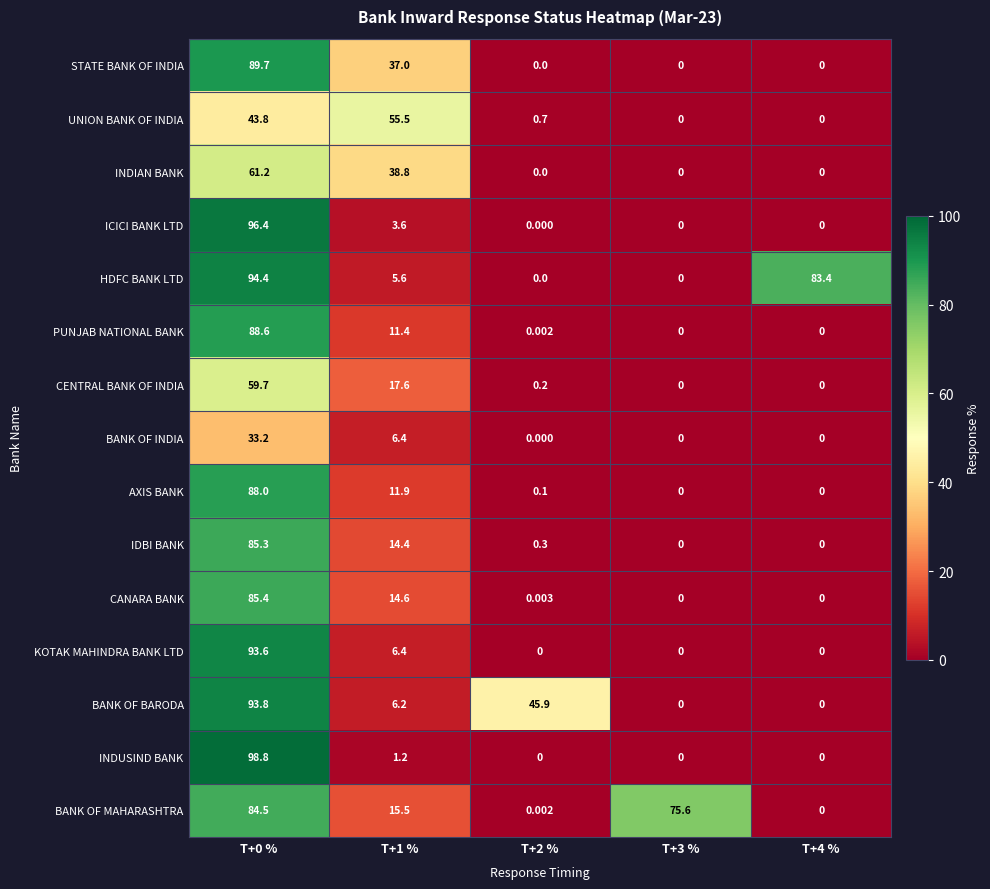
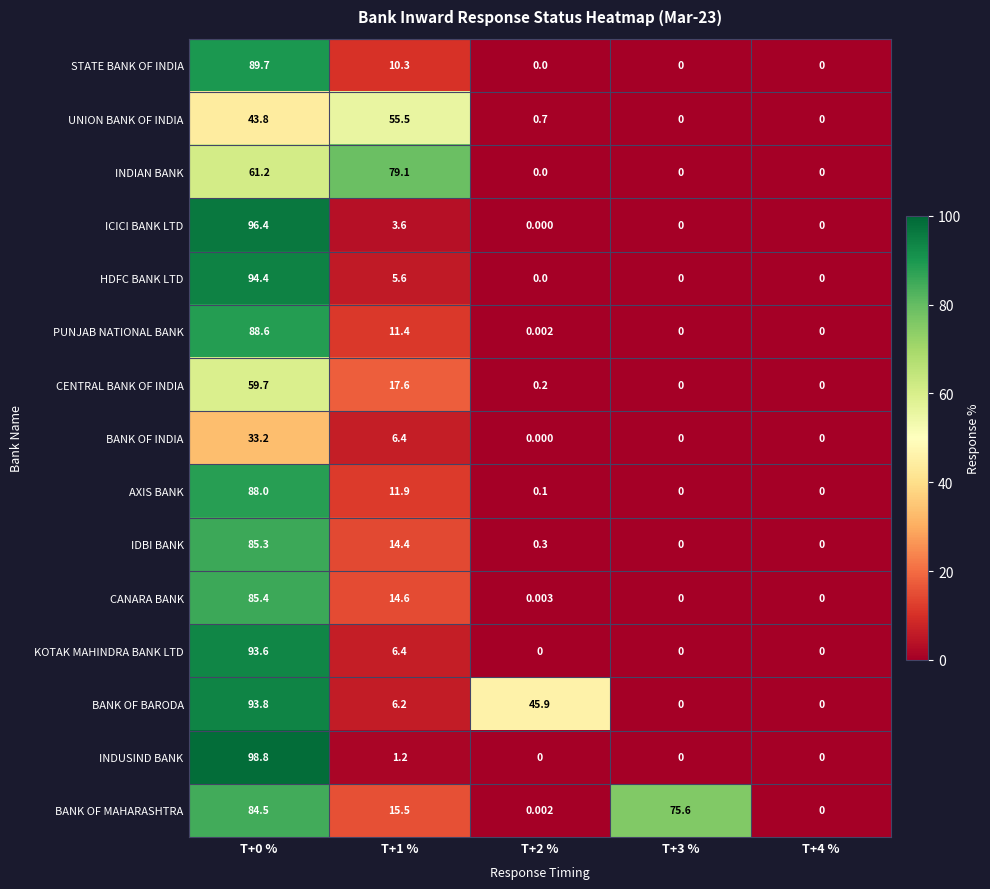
STATE BANK OF INDIA, T+1 %: 37.0 -> 10.3
INDIAN BANK, T+1 %: 38.8 -> 79.1
HDFC BANK LTD, T+4 %: 83.4 -> 0
